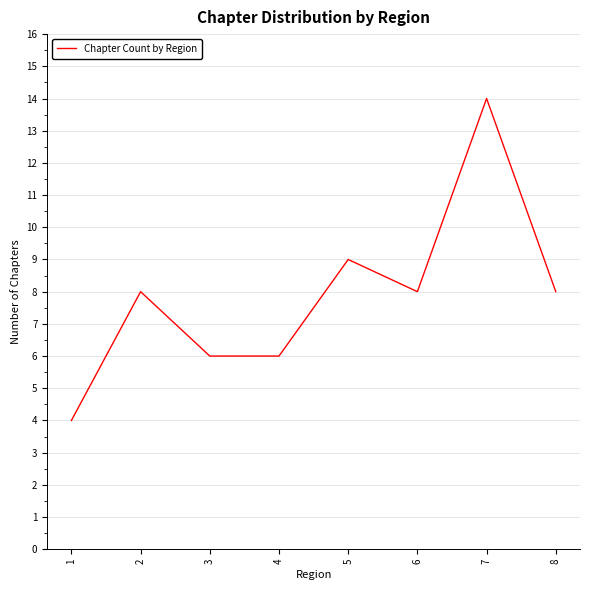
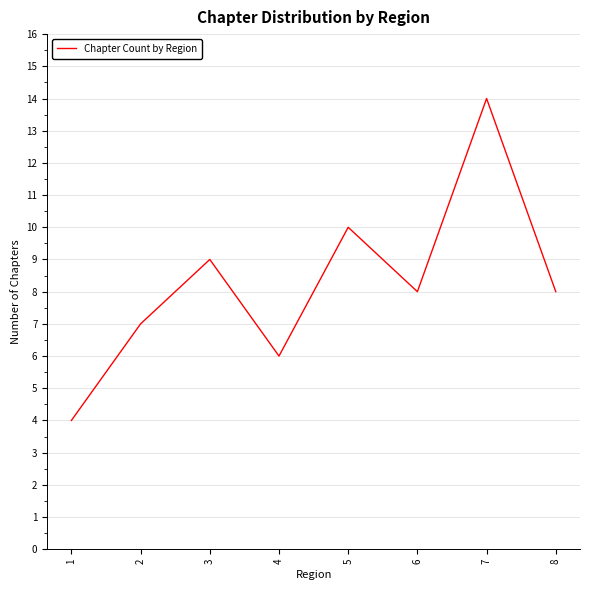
2: 8 -> 7
3: 6 -> 9
5: 9 -> 10
